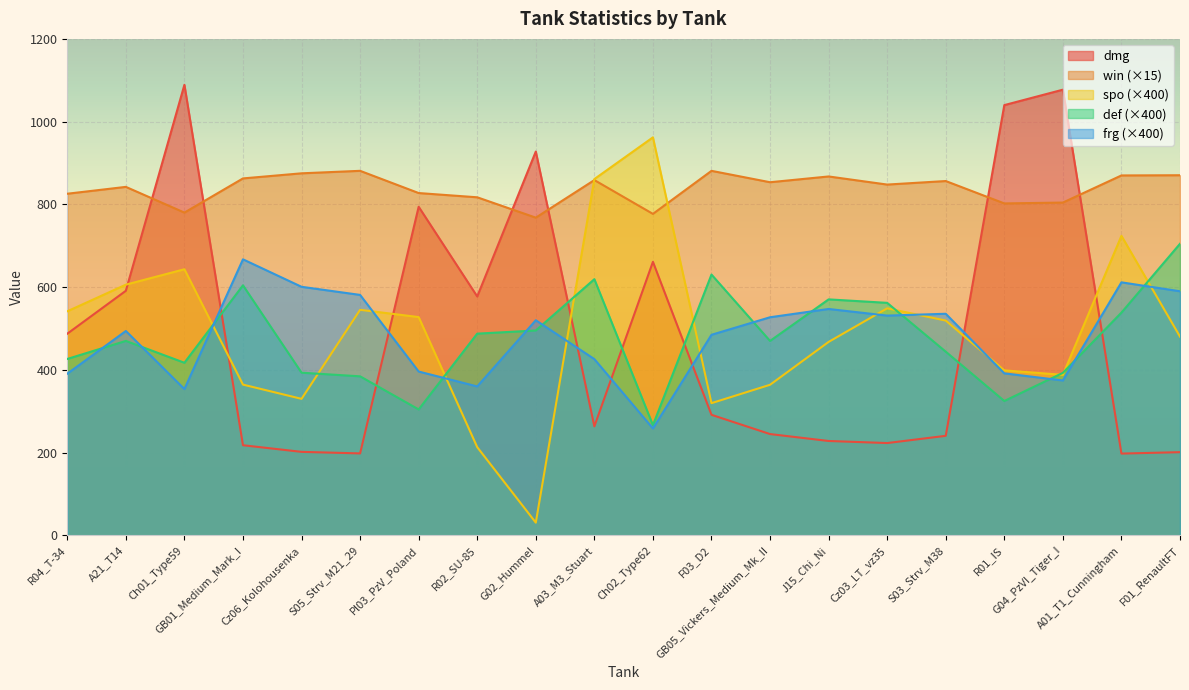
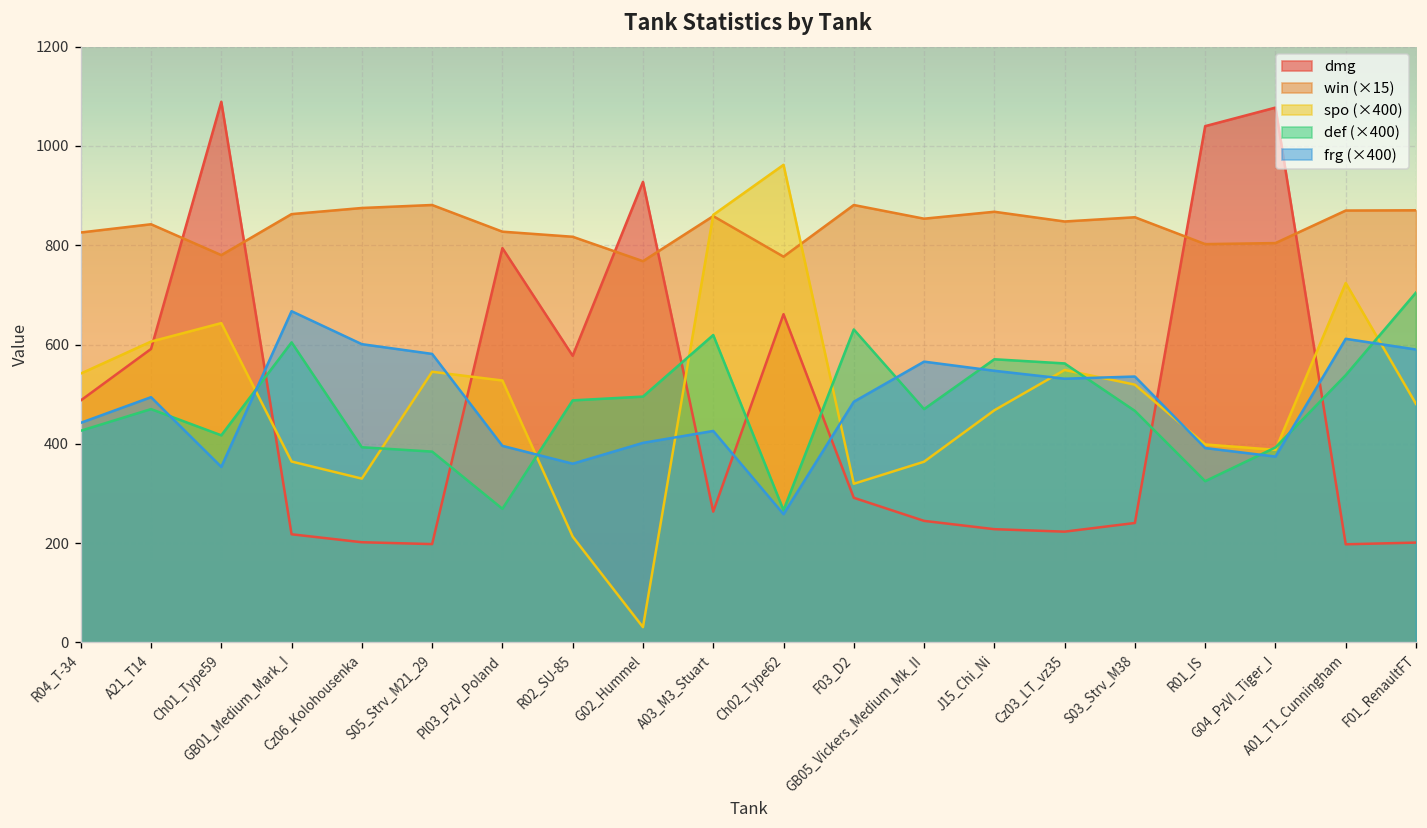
frg (×400), R04_T-34: 390 -> 440
def (×400), Pl03_PzV_Poland: 300 -> 270
frg (×400), G02_Hummel: 520 -> 400
frg (×400), GB05_Vickers_Medium_Mk_II: 530 -> 570
def (×400), S03_Strv_M38: 440 -> 470
